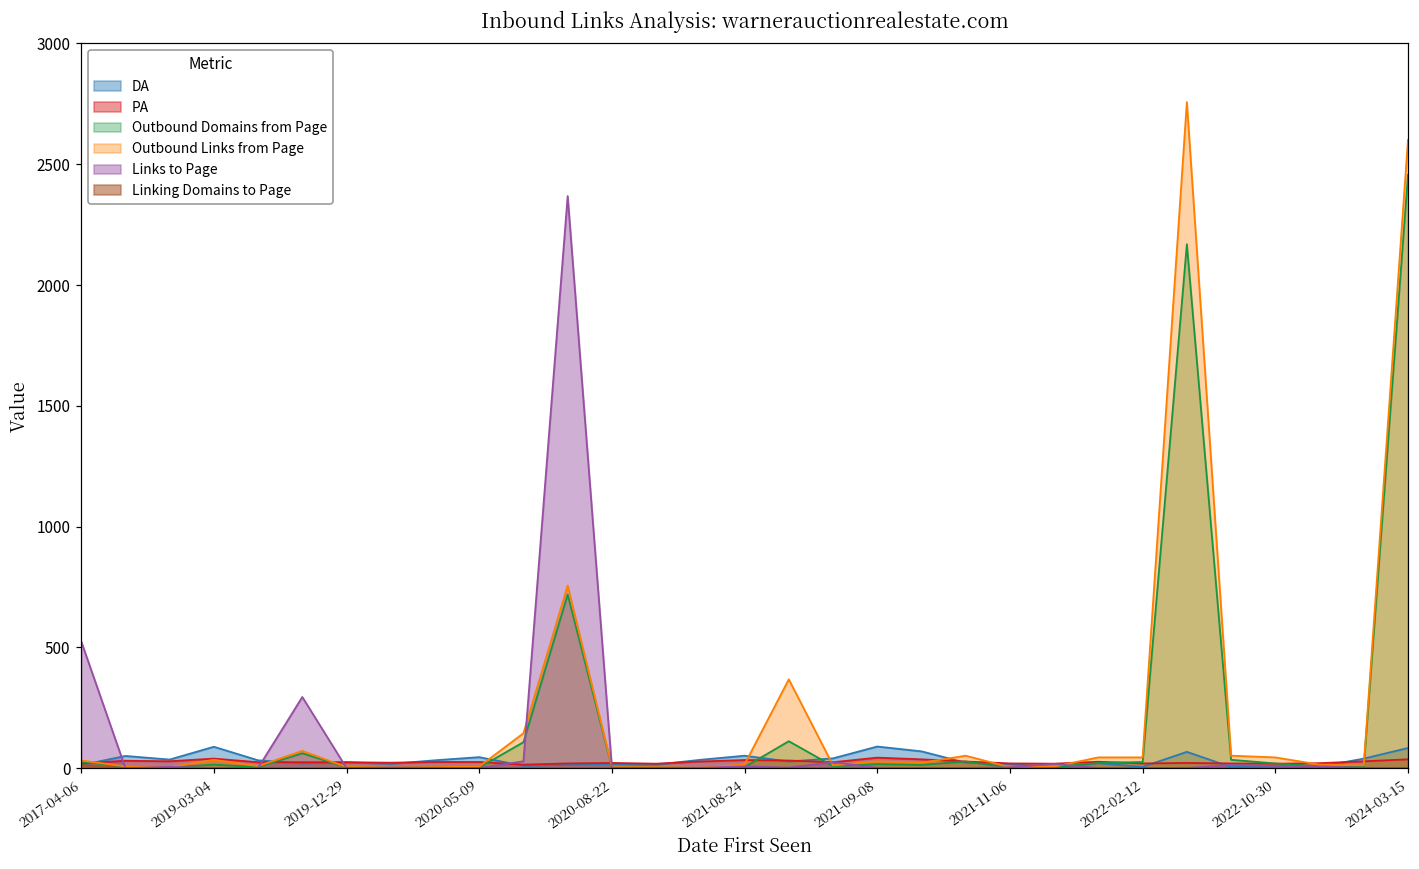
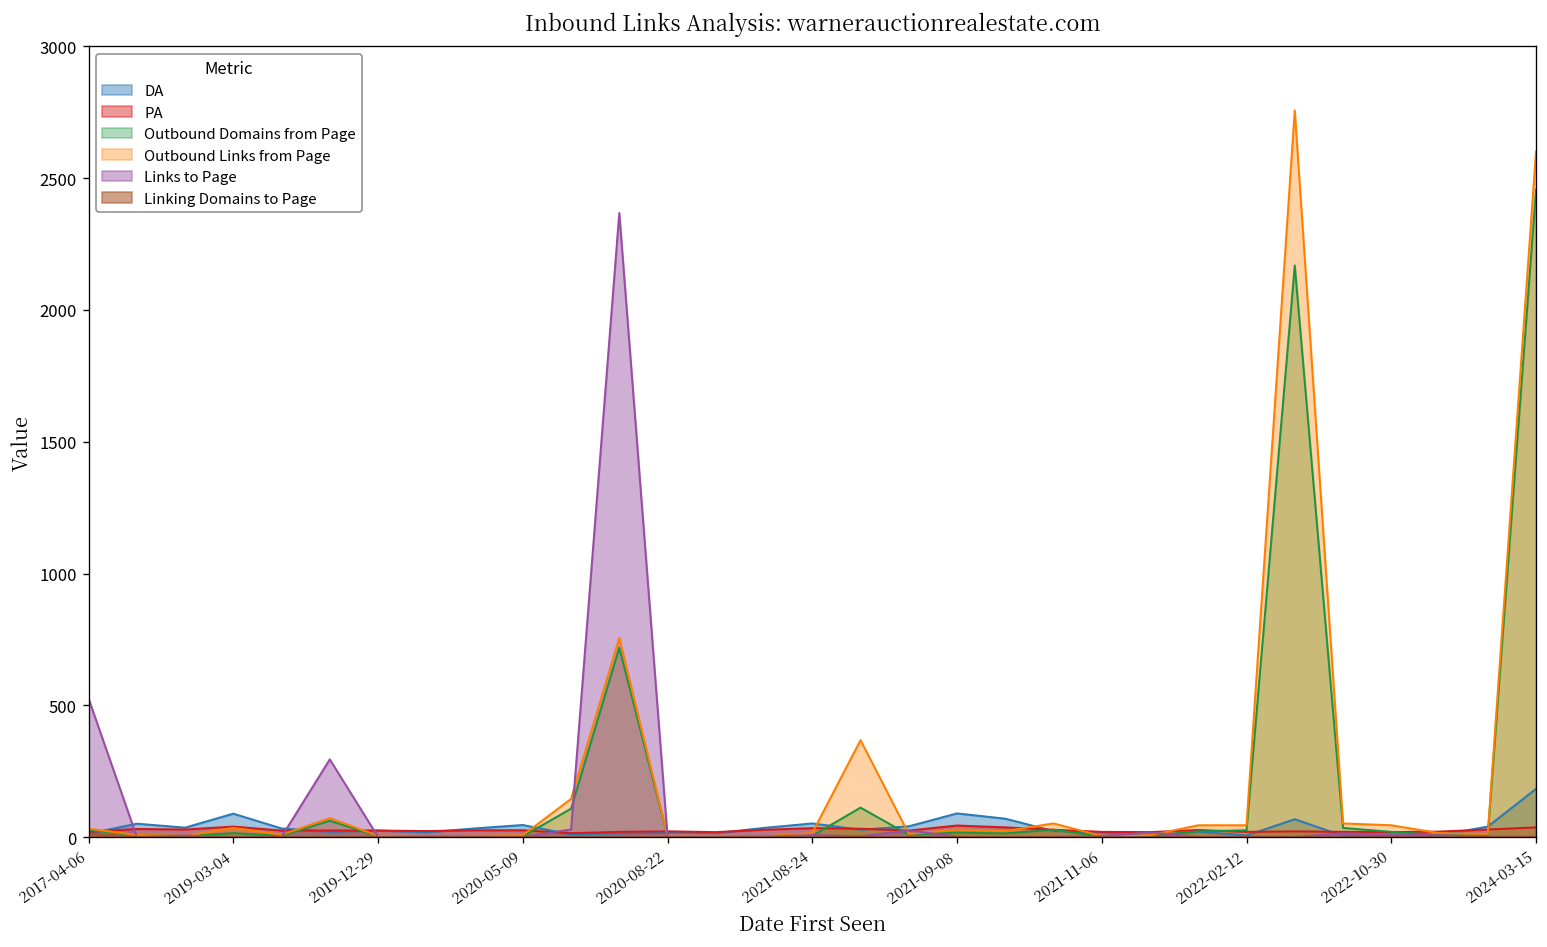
DA, 2024-03-15: 80 -> 180
